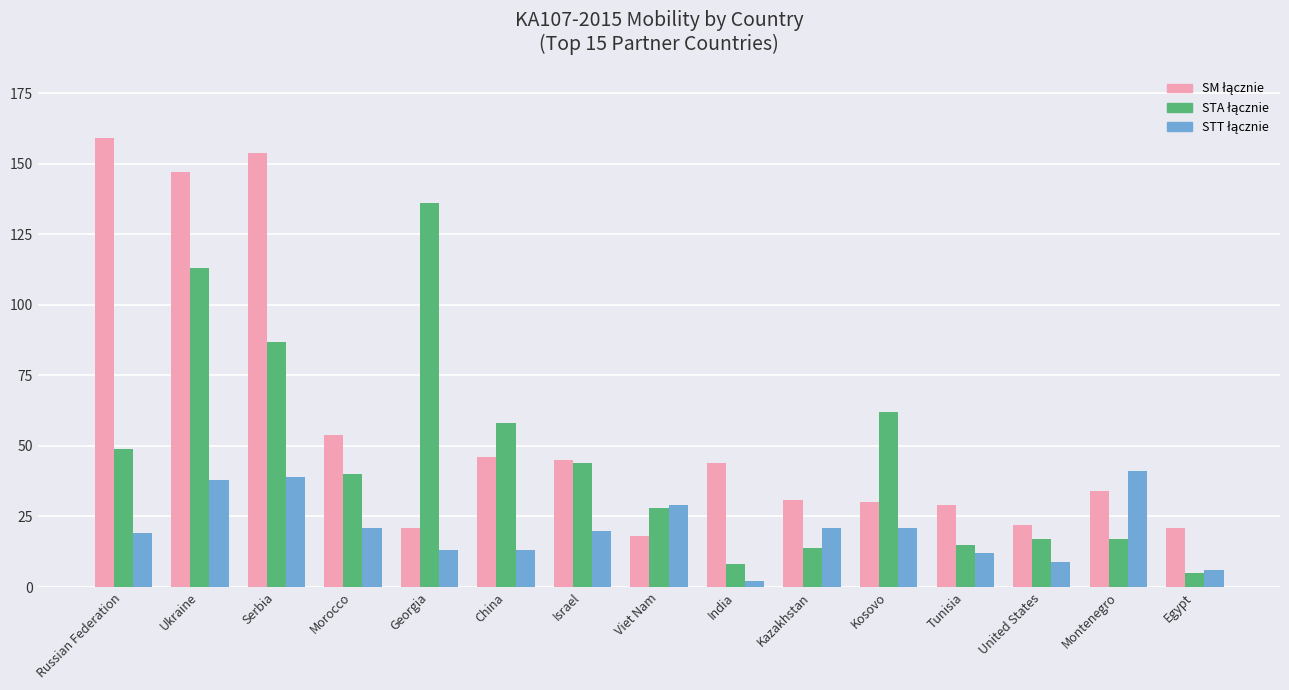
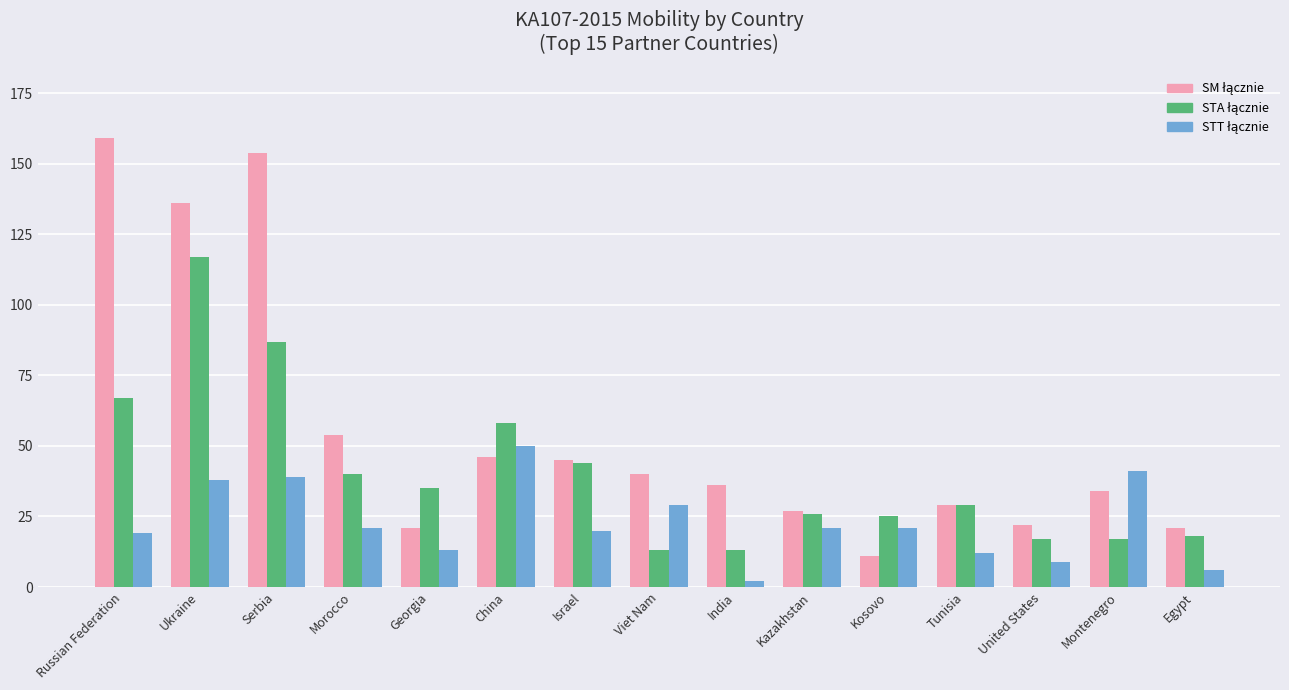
STA łącznie, Russian Federation: 49 -> 67
SM łącznie, Ukraine: 147 -> 136
STA łącznie, Ukraine: 113 -> 117
STA łącznie, Georgia: 136 -> 35
STT łącznie, China: 13 -> 50
SM łącznie, Viet Nam: 18 -> 40
STA łącznie, Viet Nam: 28 -> 13
SM łącznie, India: 44 -> 36
STA łącznie, India: 8 -> 13
SM łącznie, Kazakhstan: 31 -> 27
STA łącznie, Kazakhstan: 14 -> 26
SM łącznie, Kosovo: 30 -> 11
STA łącznie, Kosovo: 62 -> 25
STA łącznie, Tunisia: 15 -> 29
STA łącznie, Egypt: 5 -> 18
